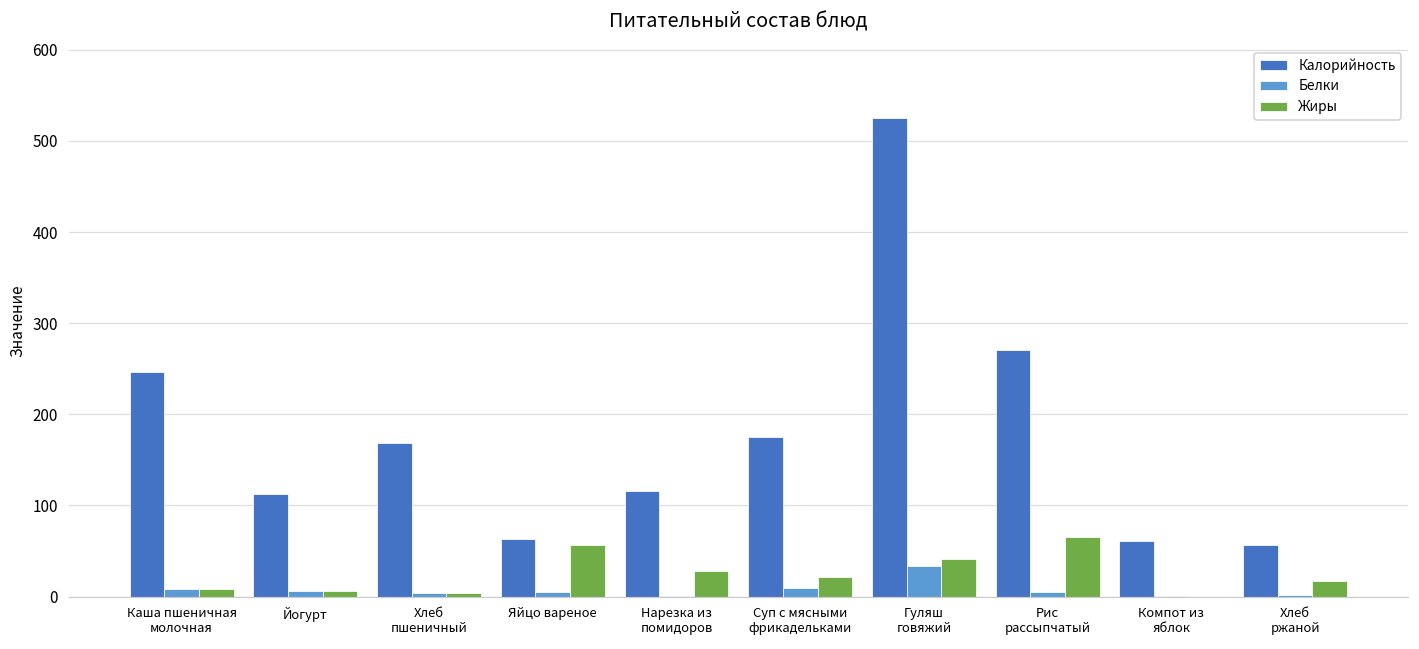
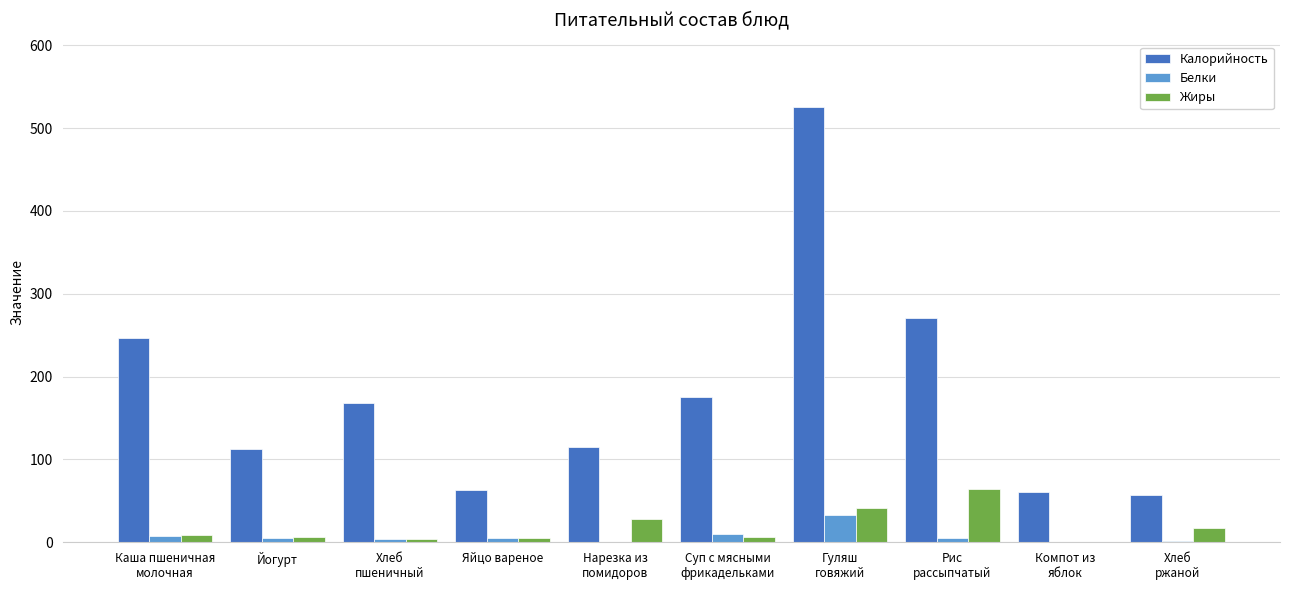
Жиры, Яйцо вареное: 60 -> 0
Жиры, Суп с мясными фрикадельками: 20 -> 10
